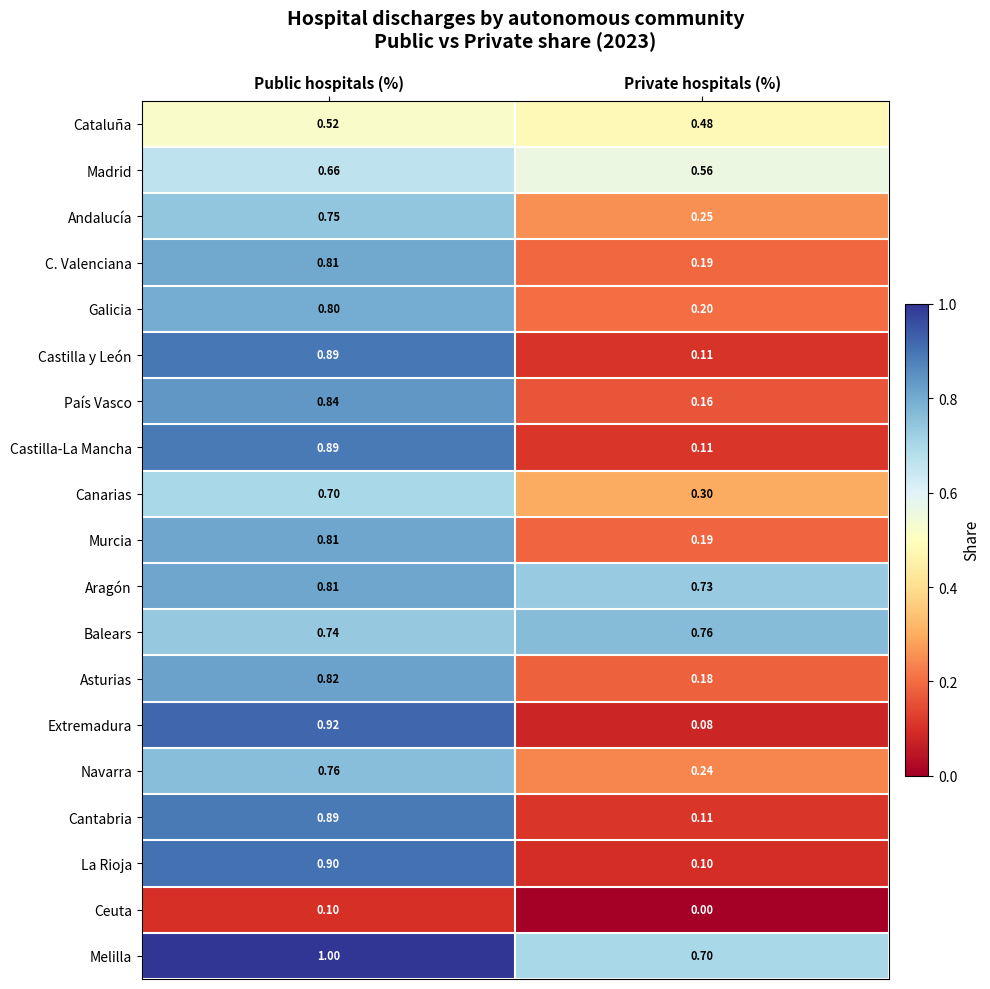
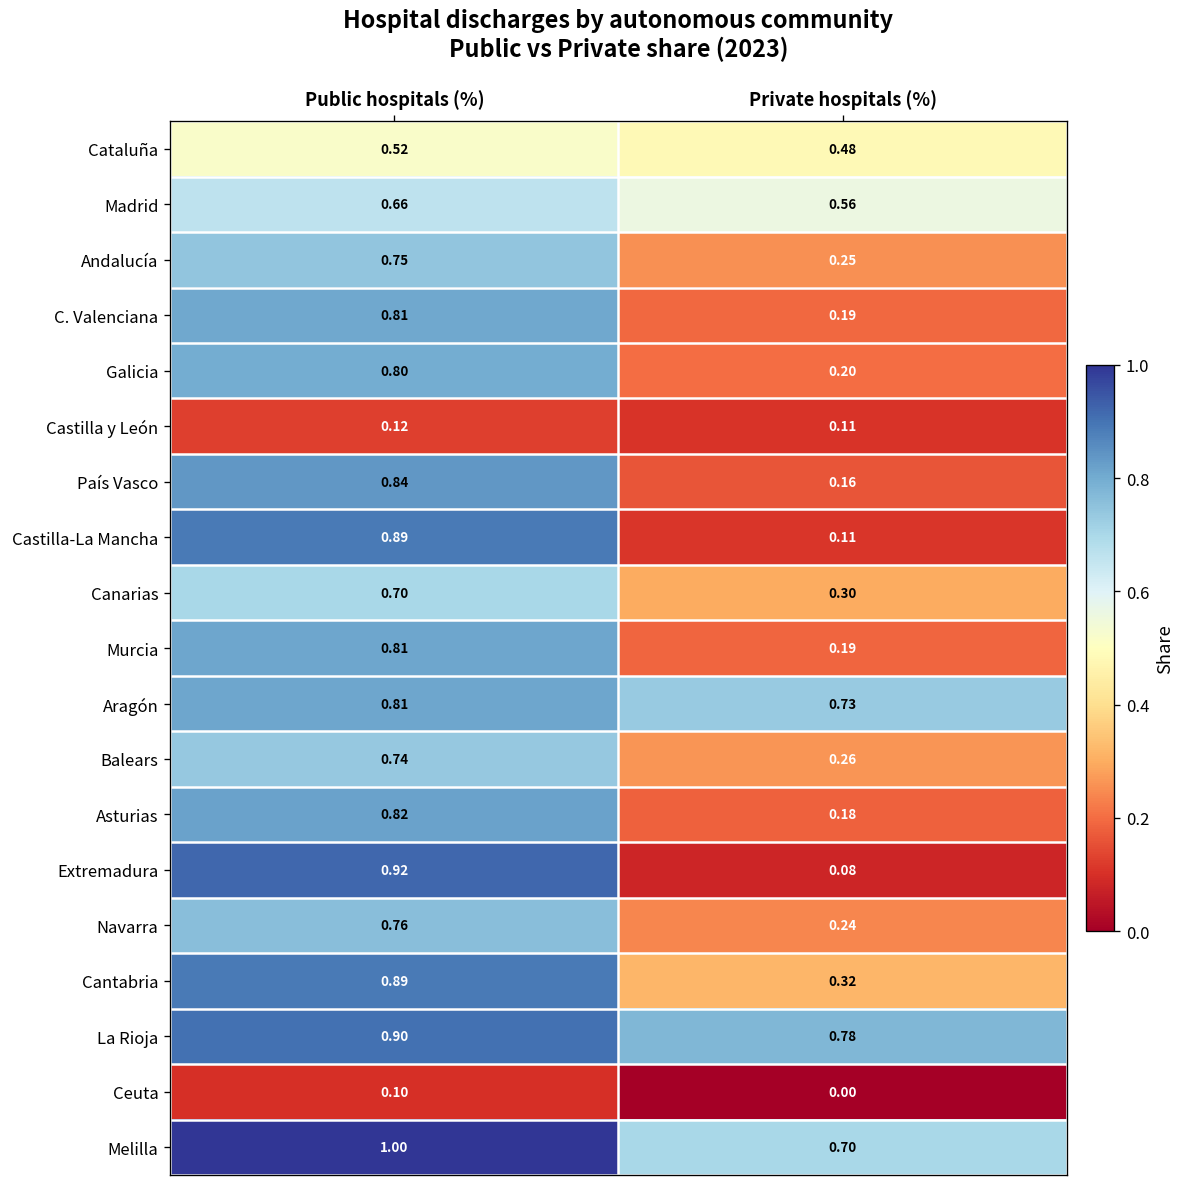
Castilla y León, Public hospitals (%): 0.89 -> 0.12
Balears, Private hospitals (%): 0.76 -> 0.26
Cantabria, Private hospitals (%): 0.11 -> 0.32
La Rioja, Private hospitals (%): 0.10 -> 0.78
